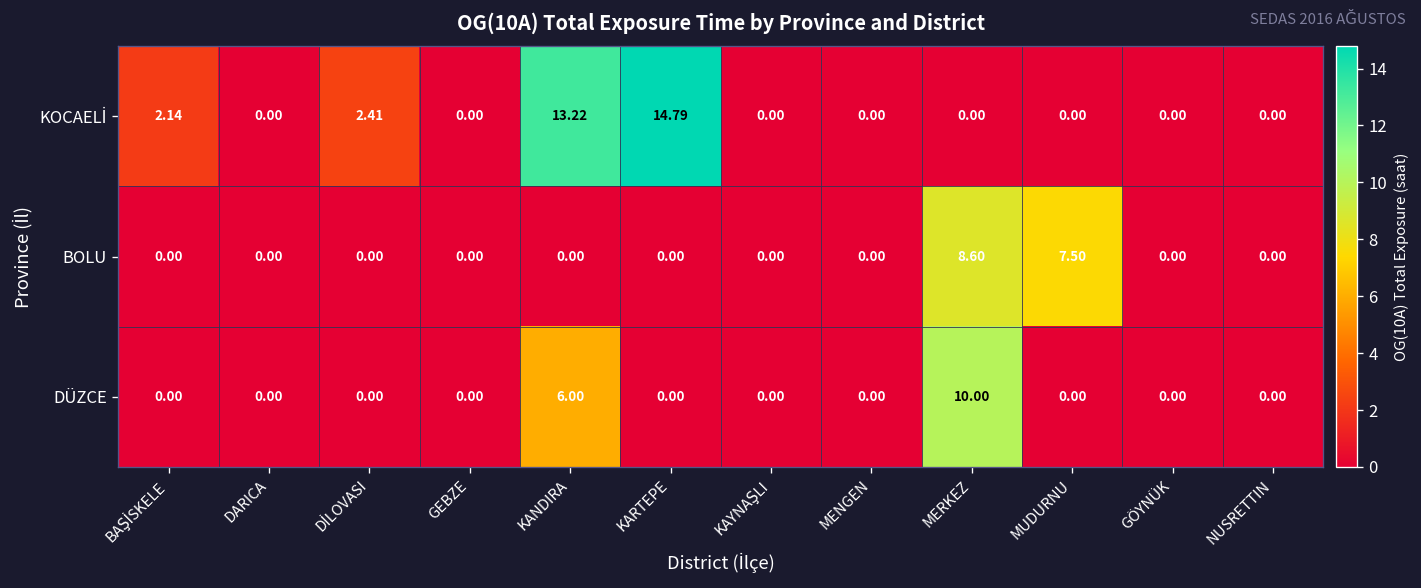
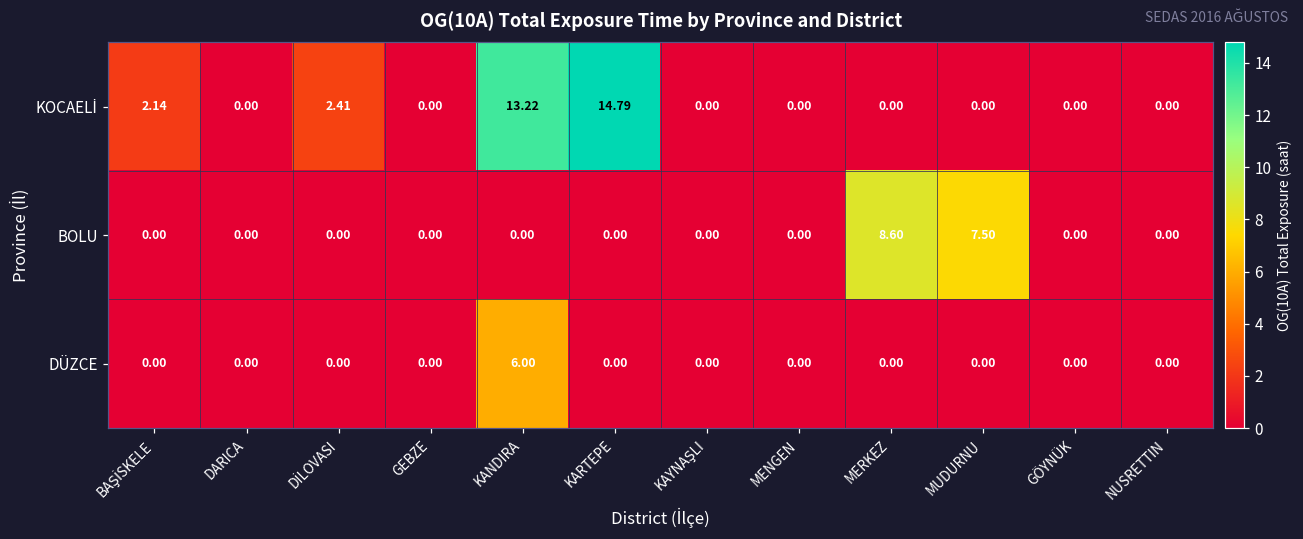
DÜZCE, MERKEZ: 10.00 -> 0.00
